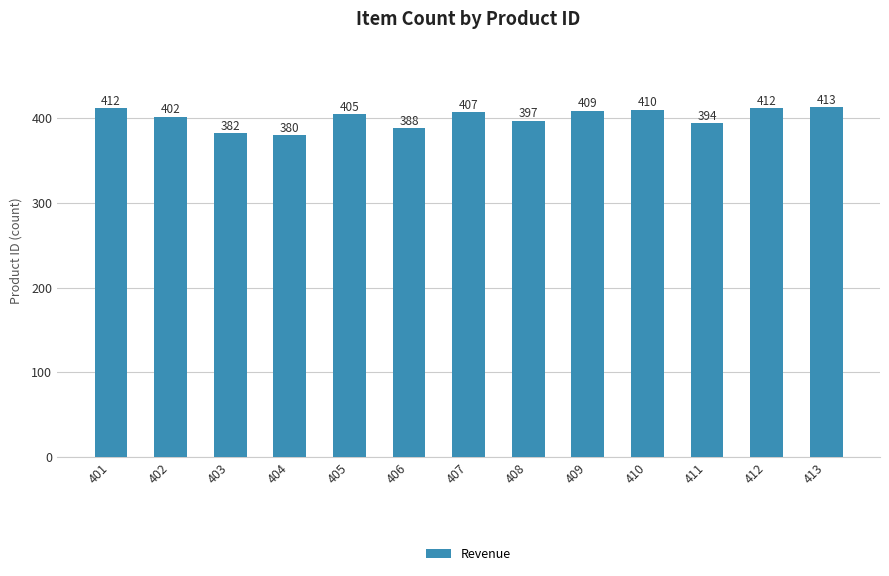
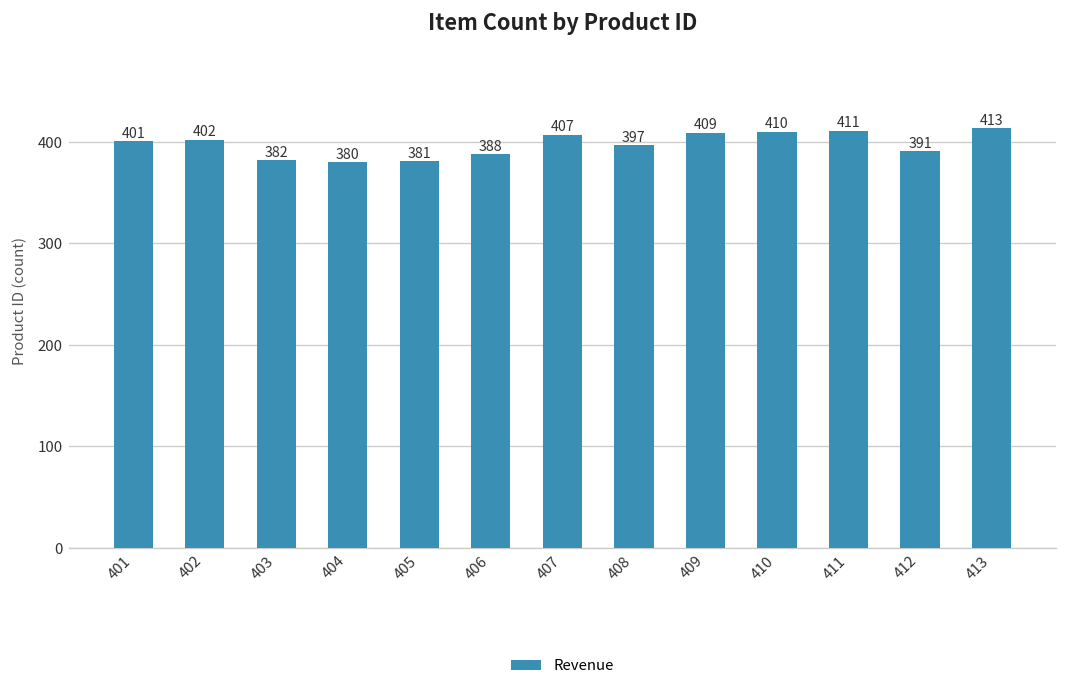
401: 412 -> 401
405: 405 -> 381
411: 394 -> 411
412: 412 -> 391
